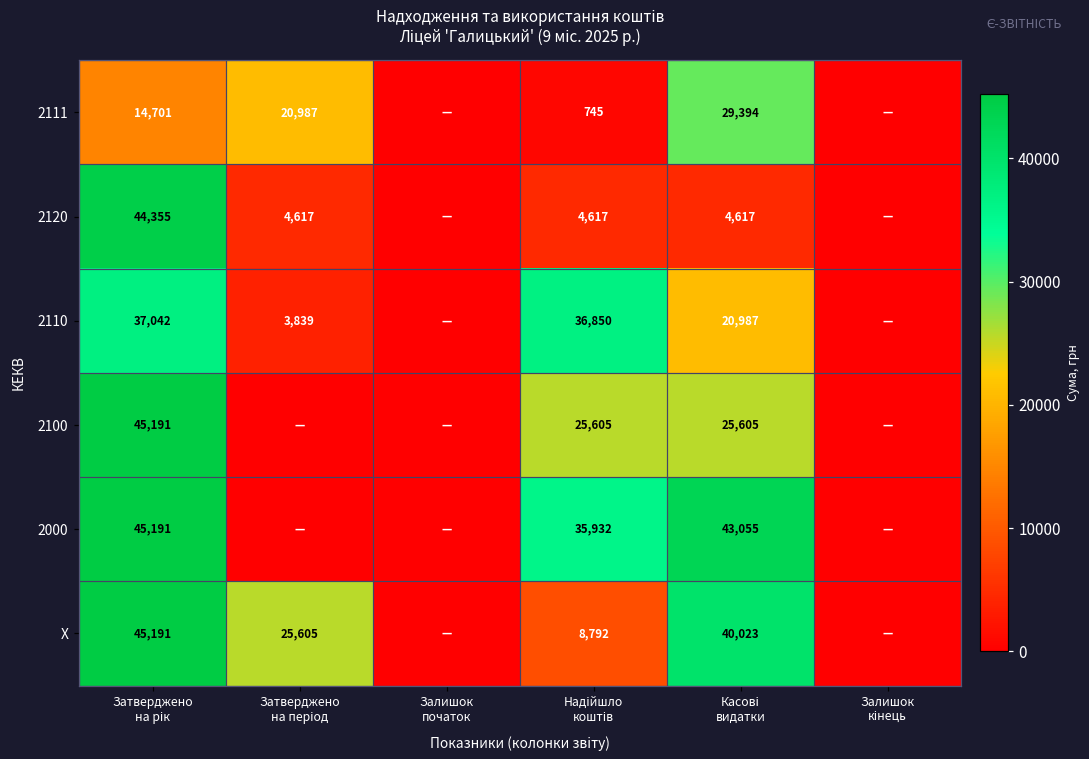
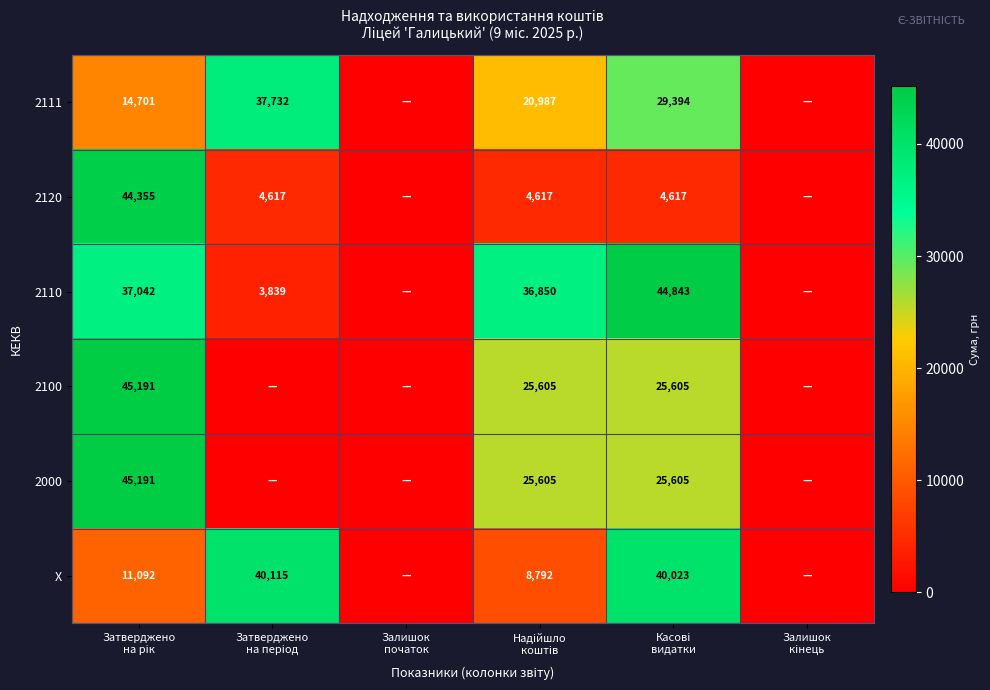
2111, Затверджено на період: 20,987 -> 37,732
2111, Надійшло коштів: 745 -> 20,987
2110, Касові видатки: 20,987 -> 44,843
2000, Надійшло коштів: 35,932 -> 25,605
2000, Касові видатки: 43,055 -> 25,605
Х, Затверджено на рік: 45,191 -> 11,092
Х, Затверджено на період: 25,605 -> 40,115
